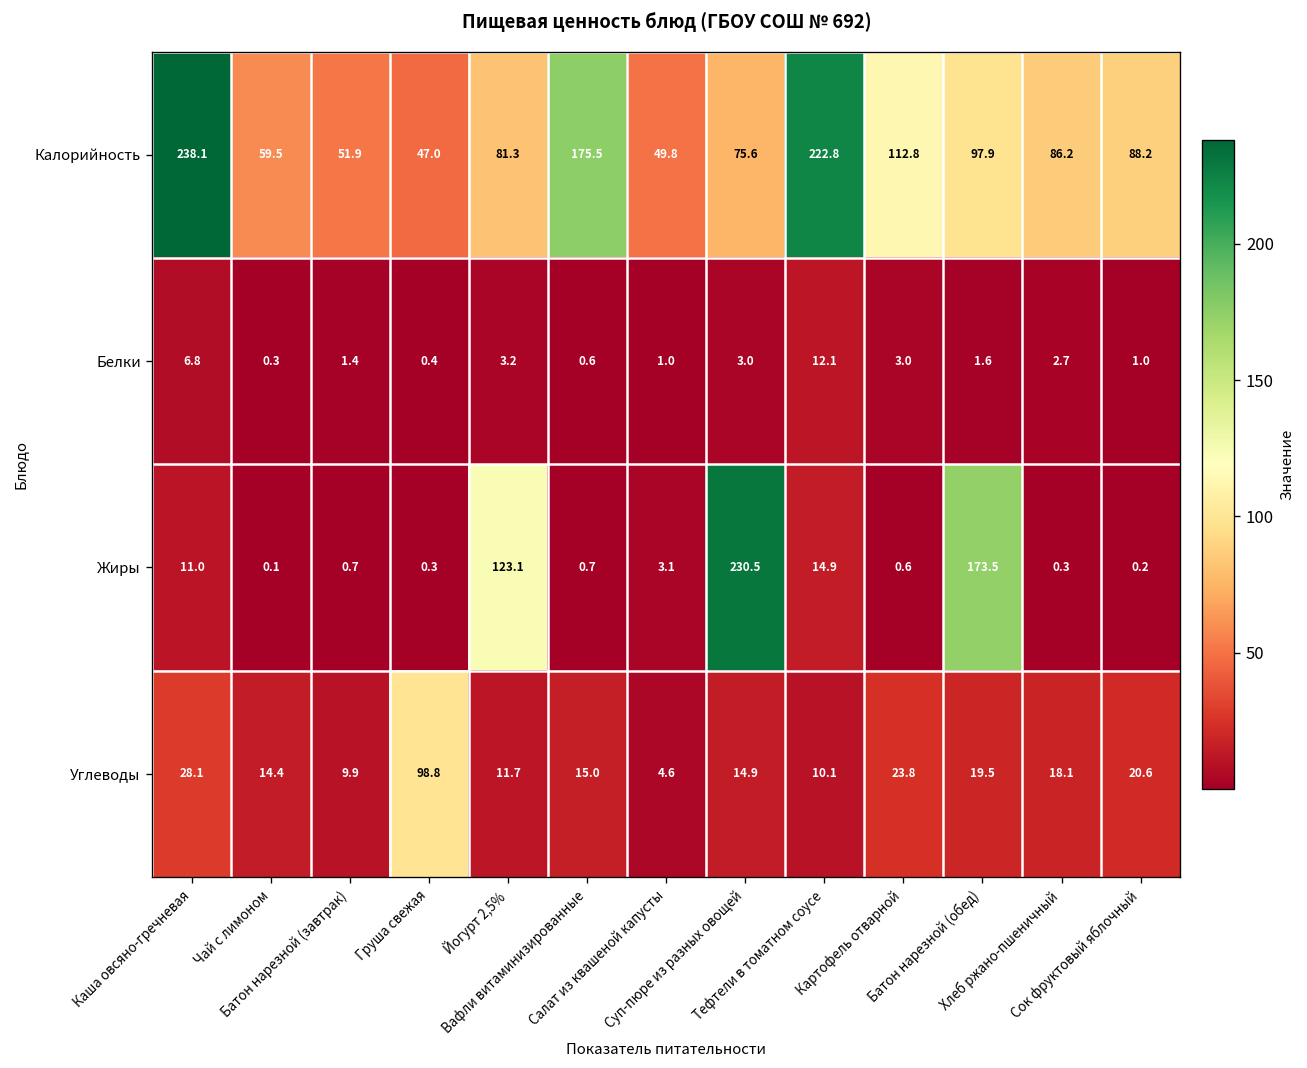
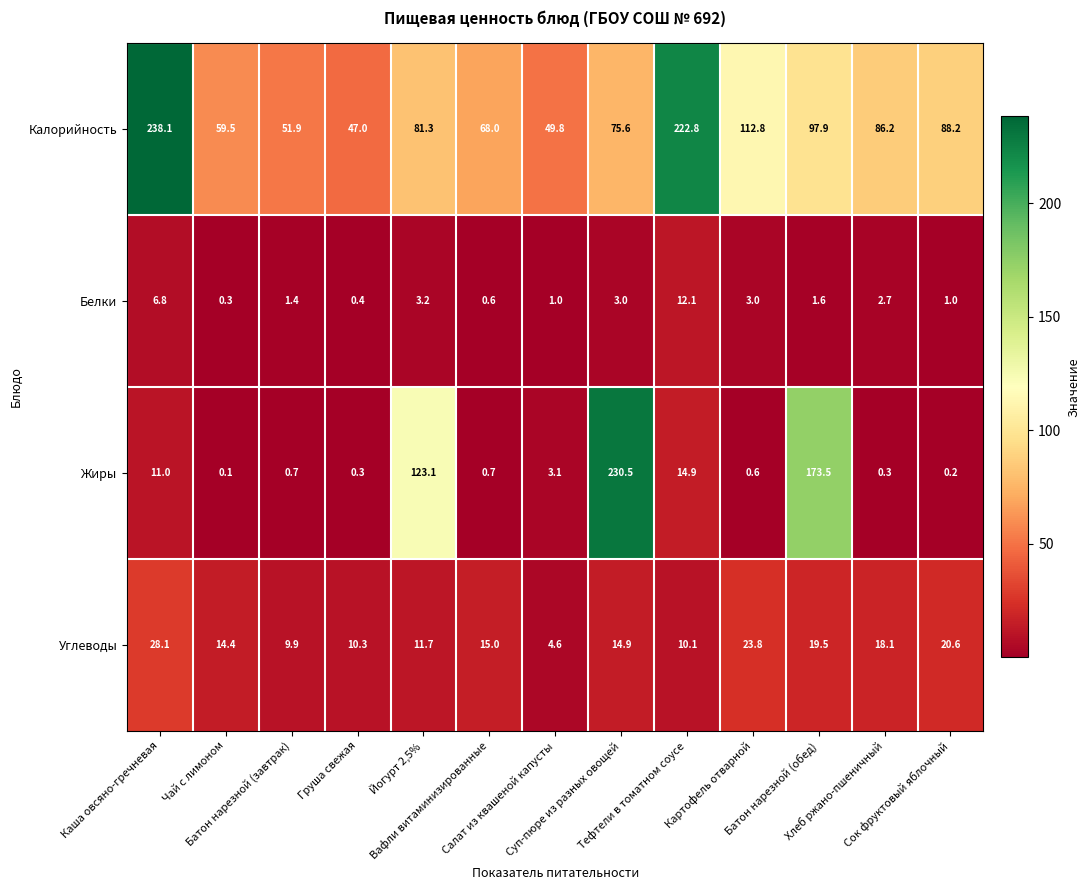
Калорийность, Вафли витаминизированные: 175.5 -> 68.0
Углеводы, Груша свежая: 98.8 -> 10.3
